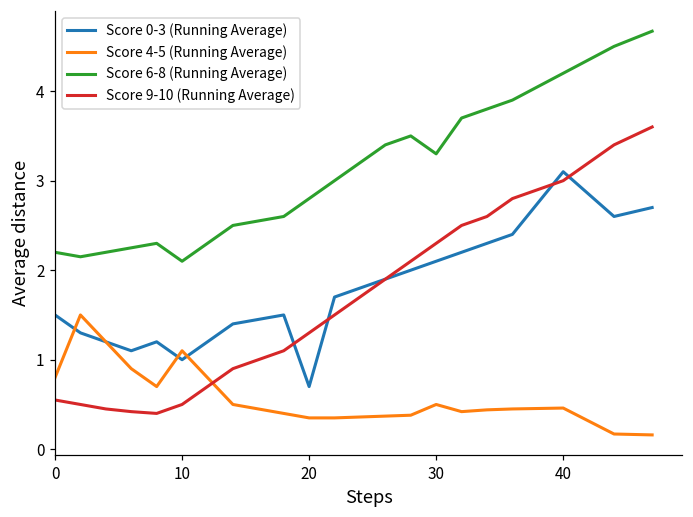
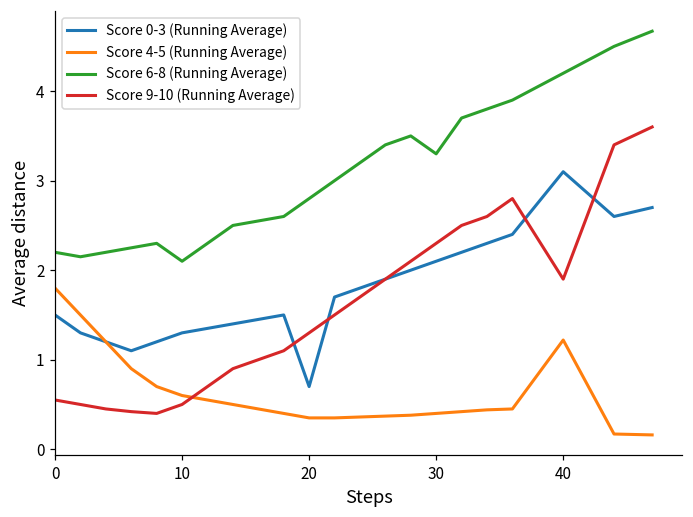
Score 4-5 (Running Average), 0: 0.8 -> 1.8
Score 0-3 (Running Average), 10: 1.0 -> 1.3
Score 4-5 (Running Average), 10: 1.1 -> 0.6
Score 4-5 (Running Average), 30: 0.5 -> 0.4
Score 4-5 (Running Average), 40: 0.5 -> 1.2
Score 9-10 (Running Average), 40: 3.0 -> 1.9
